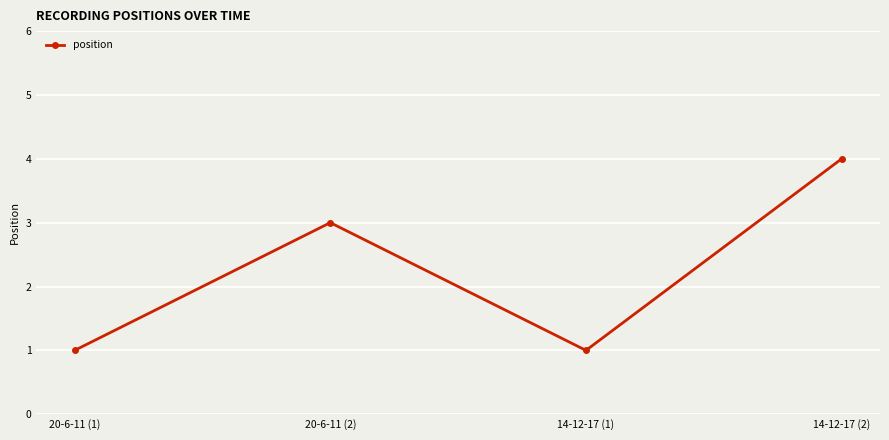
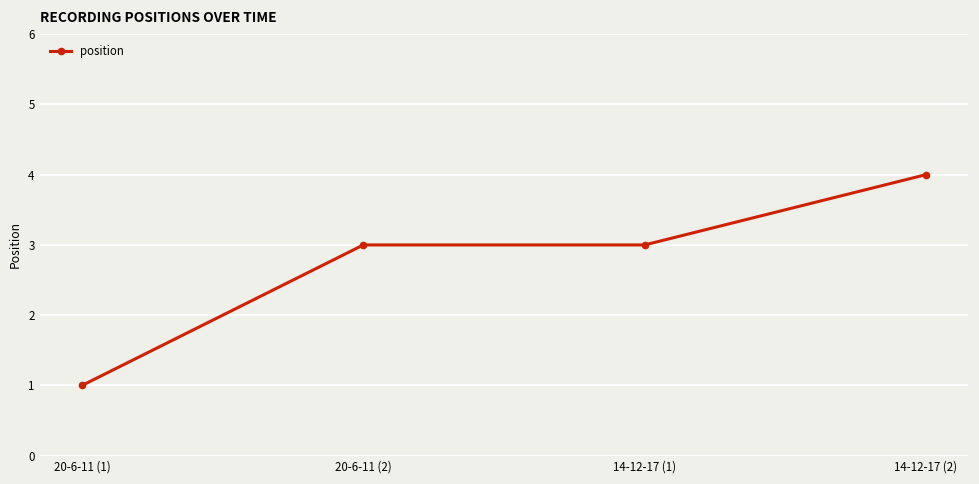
14-12-17 (1): 1 -> 3
